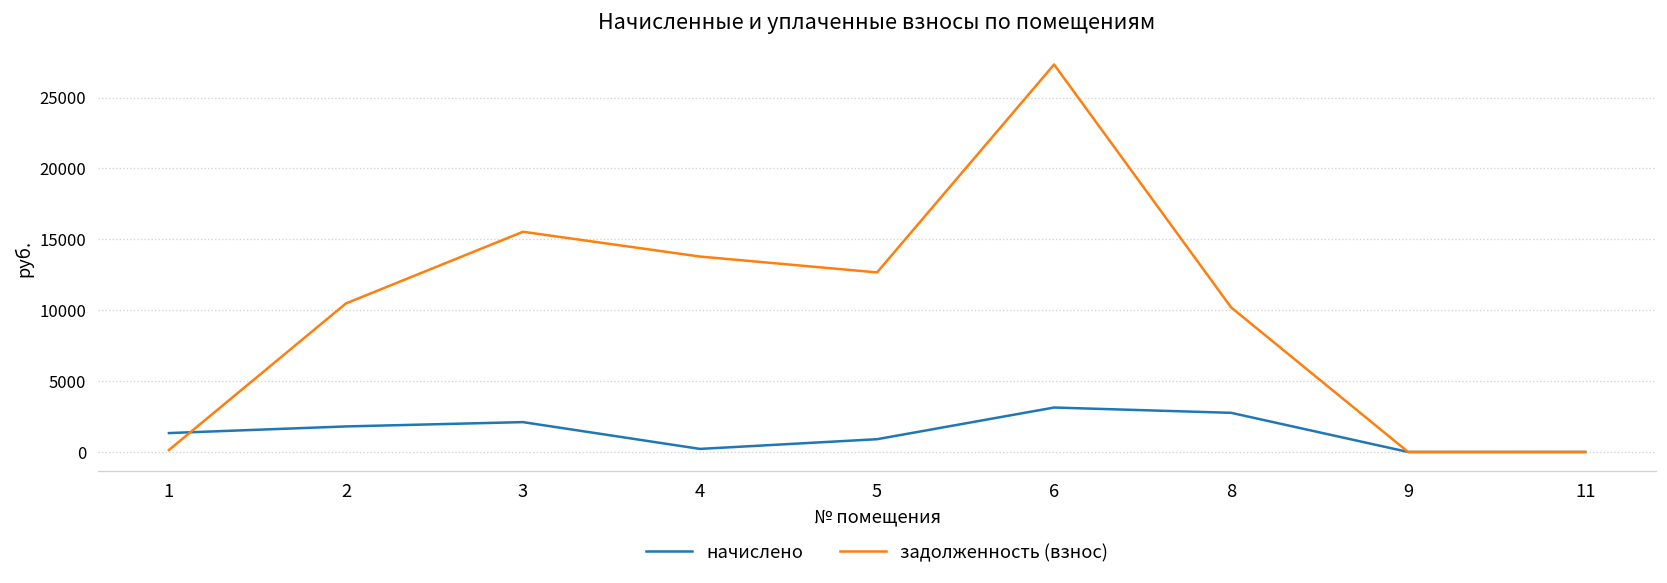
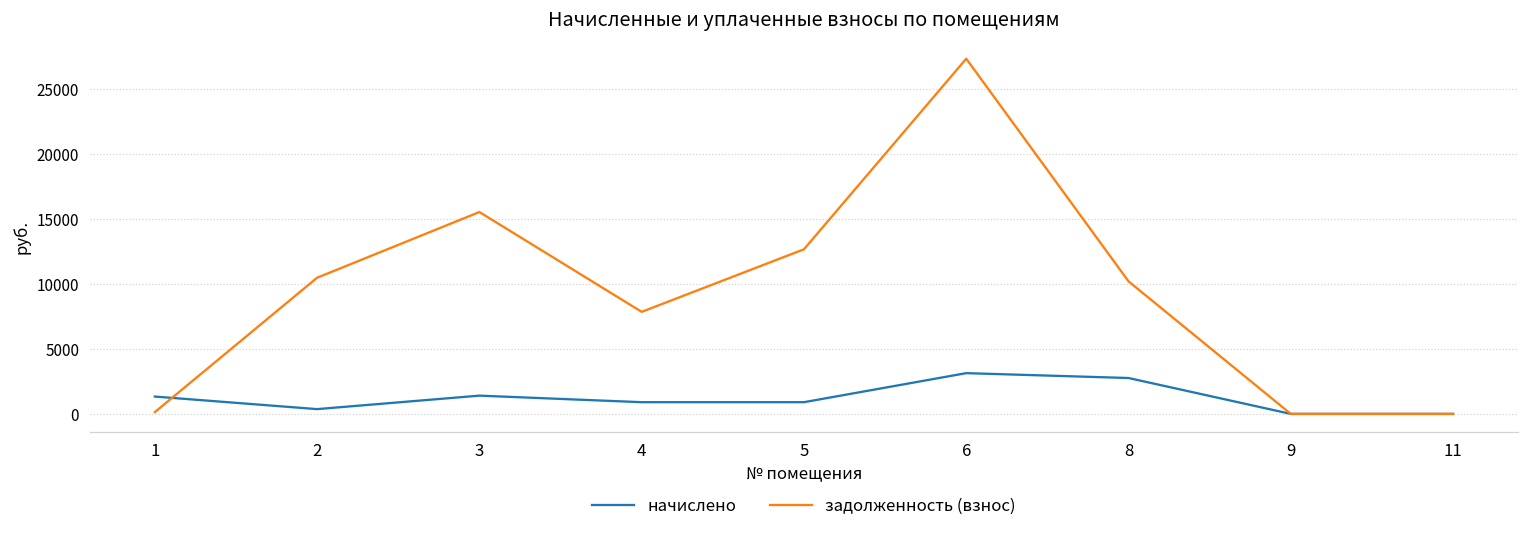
начислено, 2: 1800 -> 400
начислено, 3: 2100 -> 1400
начислено, 4: 200 -> 900
задолженность (взнос), 4: 13800 -> 7900
